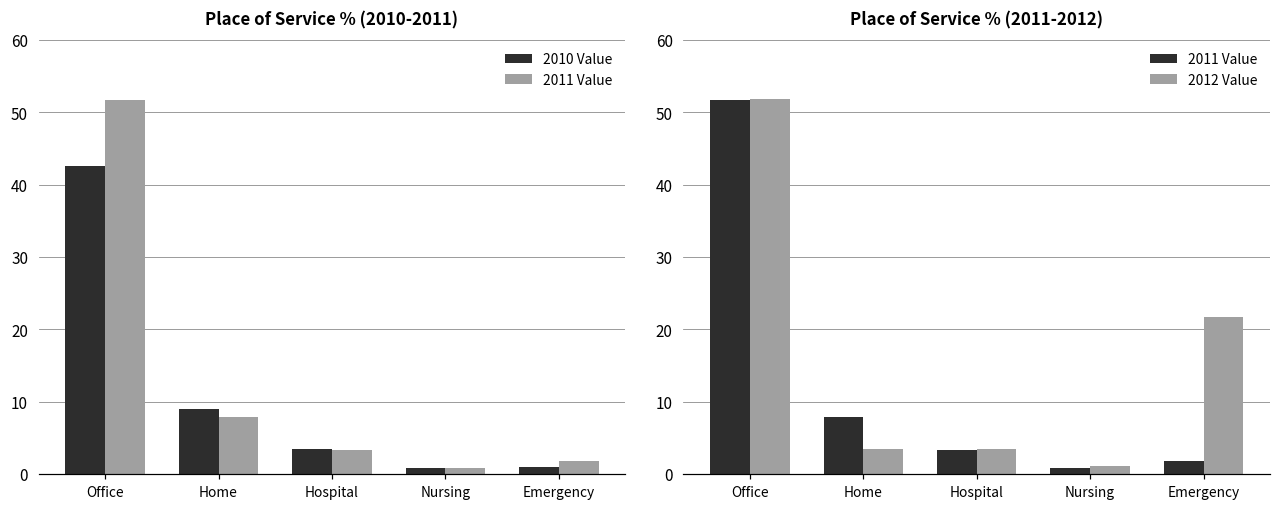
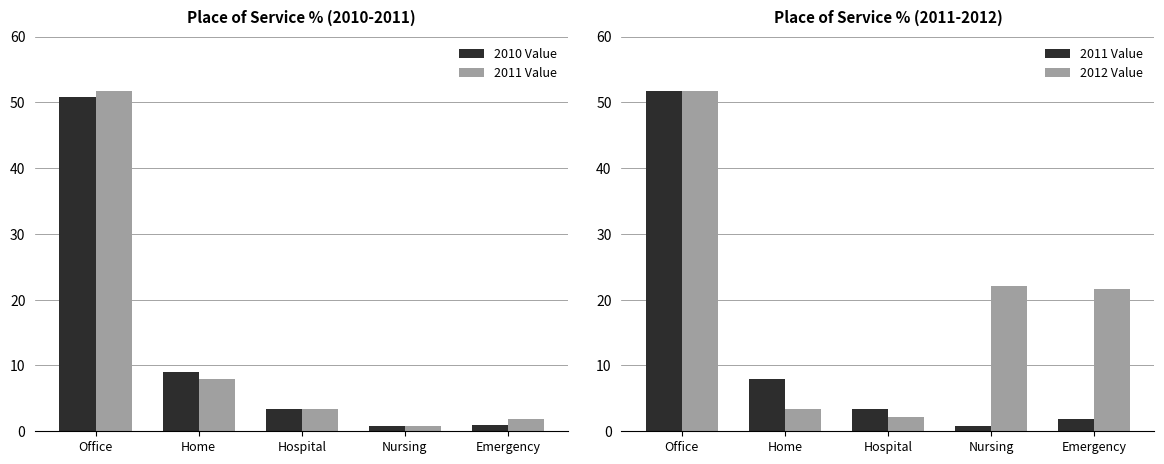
Place of Service % (2010-2011), 2010 Value, Office: 43 -> 51
Place of Service % (2011-2012), 2012 Value, Hospital: 3 -> 2
Place of Service % (2011-2012), 2012 Value, Nursing: 1 -> 22
